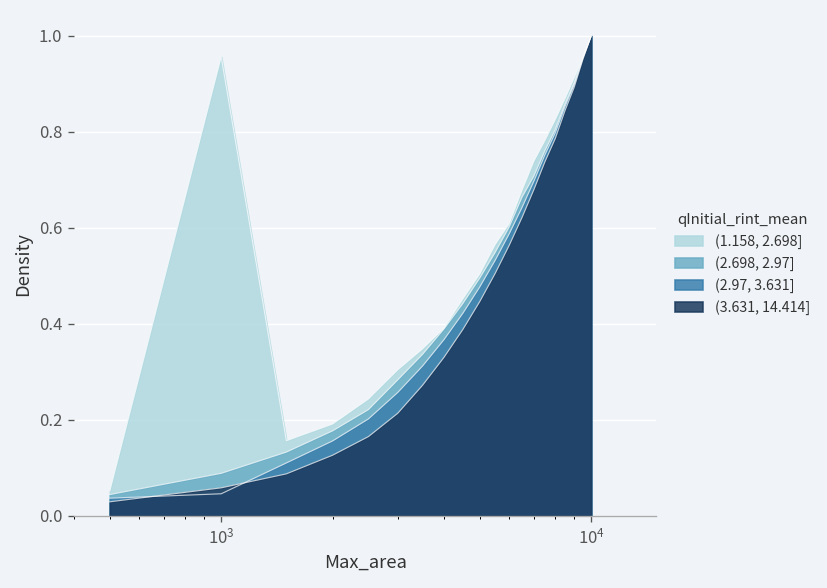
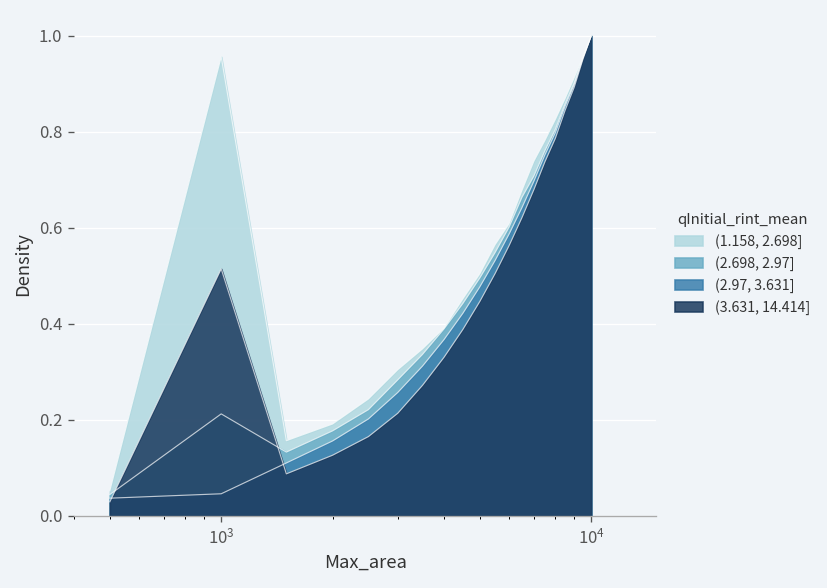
(2.698, 2.97], 10^3: 0.09 -> 0.21
(3.631, 14.414], 10^3: 0.06 -> 0.51
